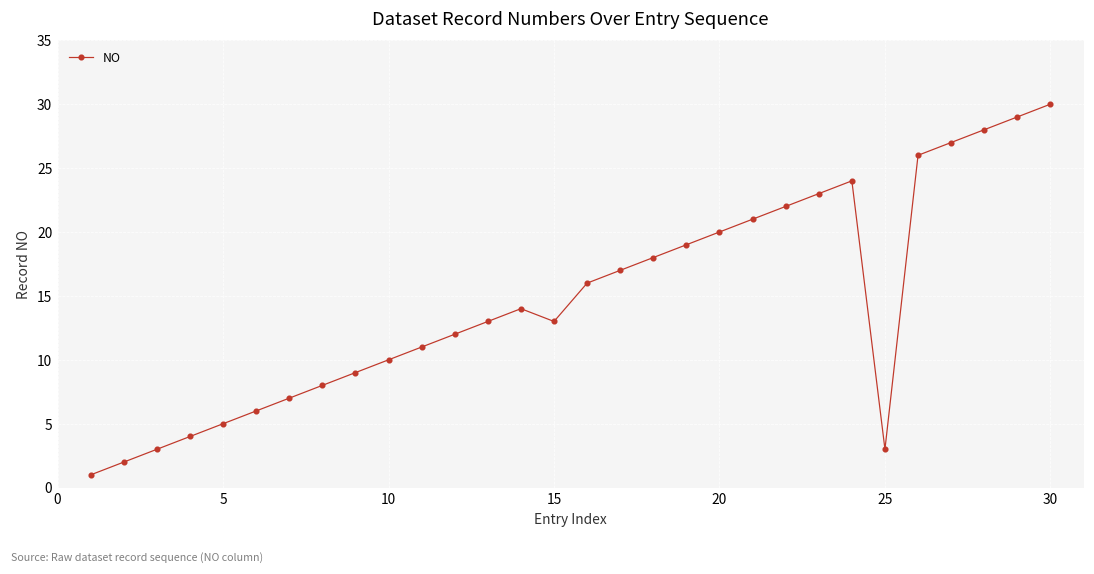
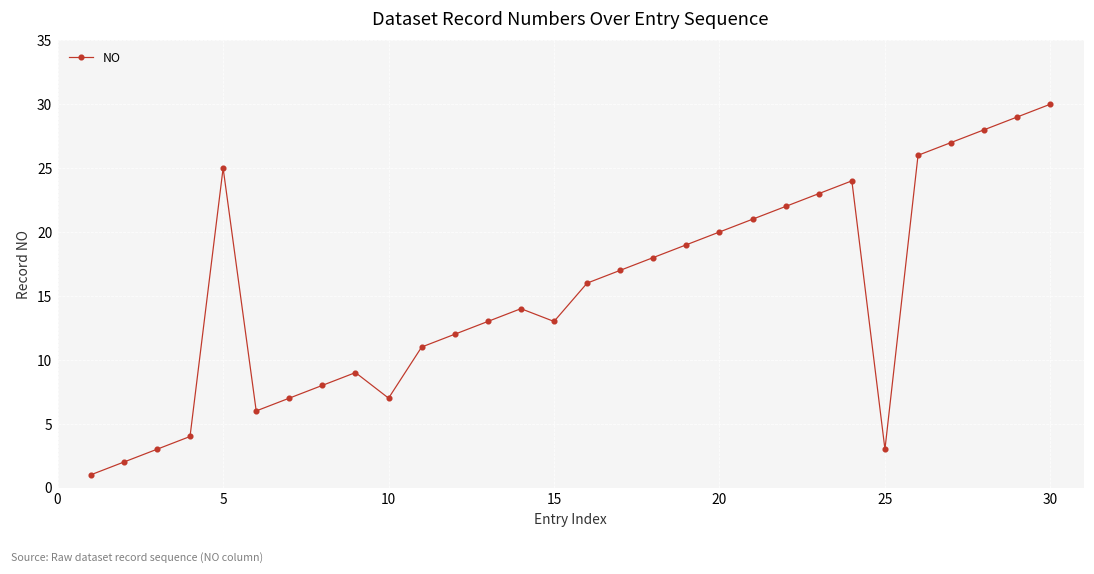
5: 5 -> 25
10: 10 -> 7
